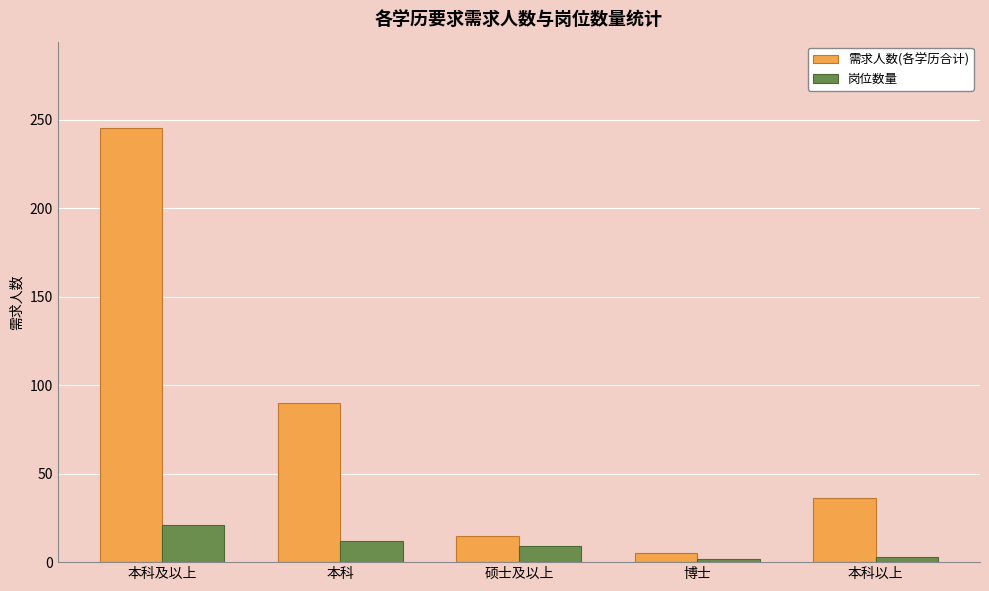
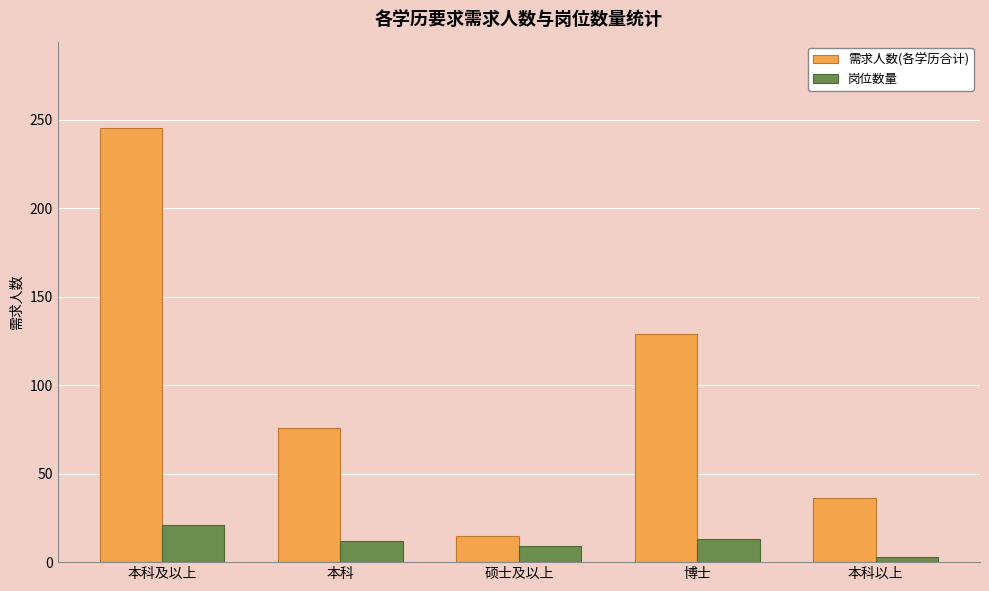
需求人数(各学历合计), 本科: 90 -> 76
需求人数(各学历合计), 博士: 5 -> 129
岗位数量, 博士: 2 -> 13
